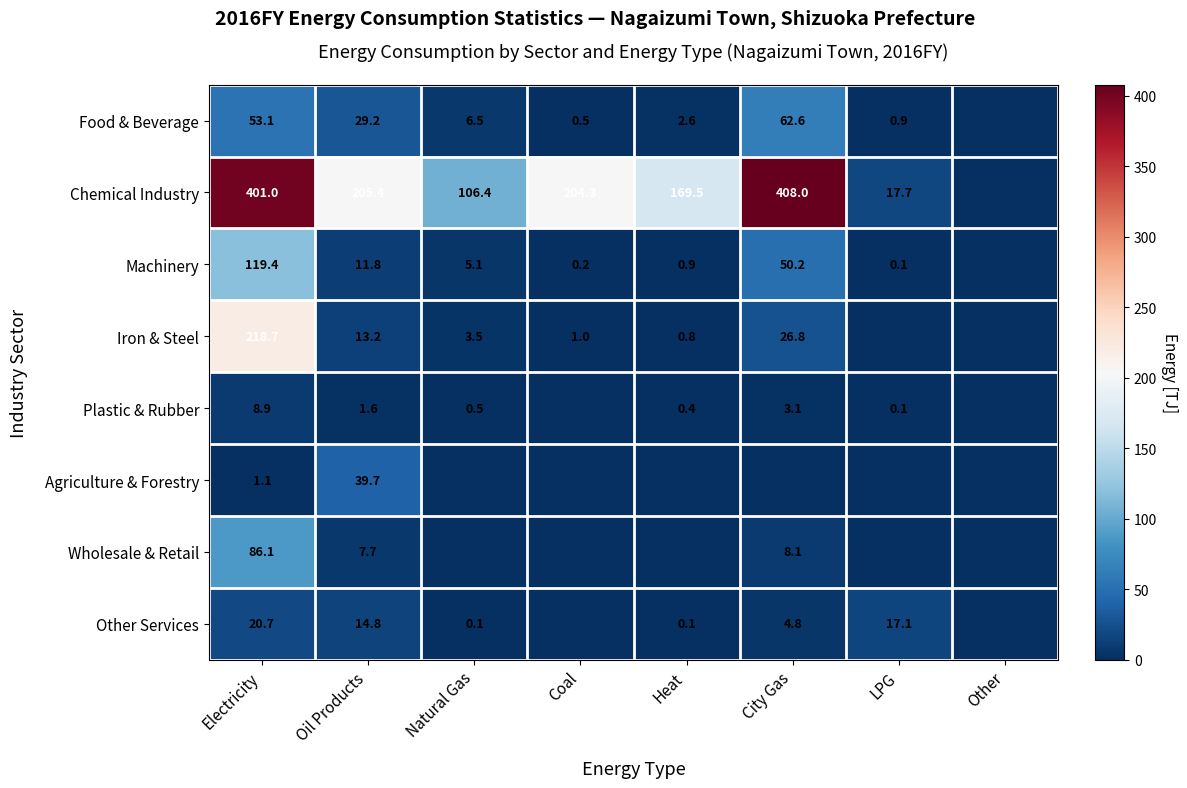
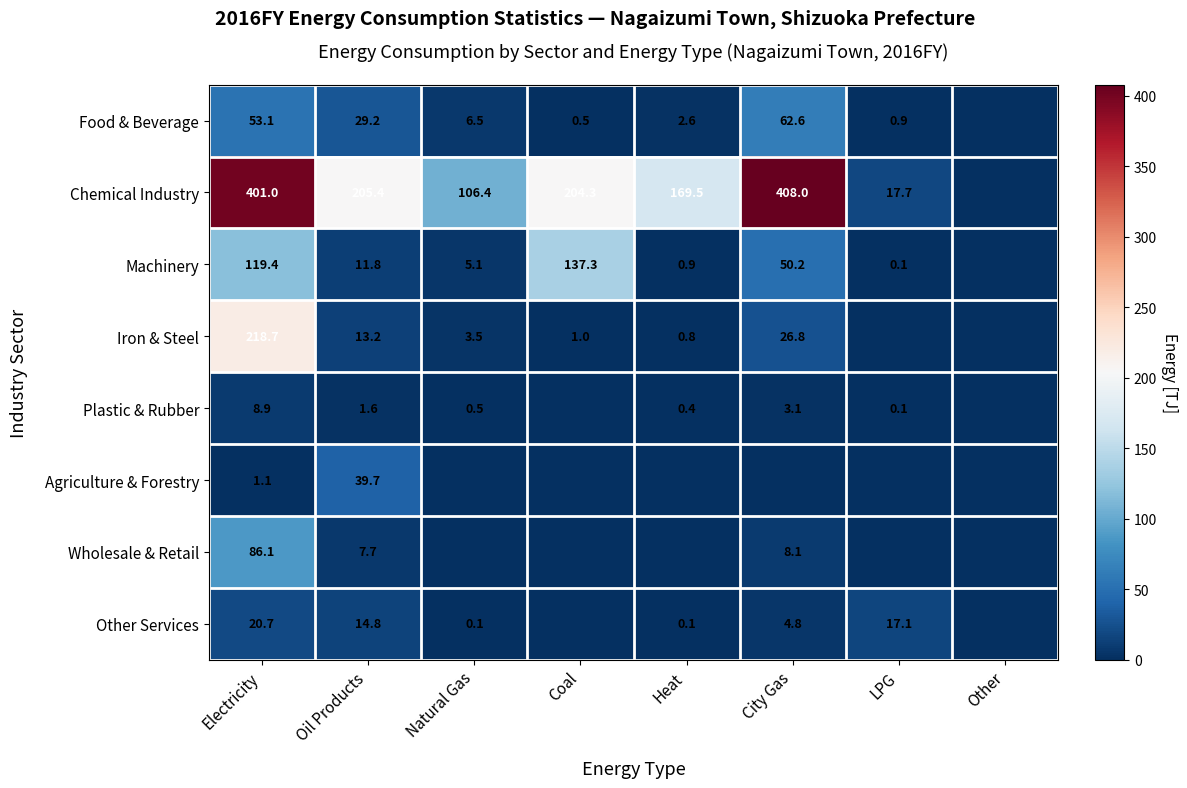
Machinery, Coal: 0.2 -> 137.3
